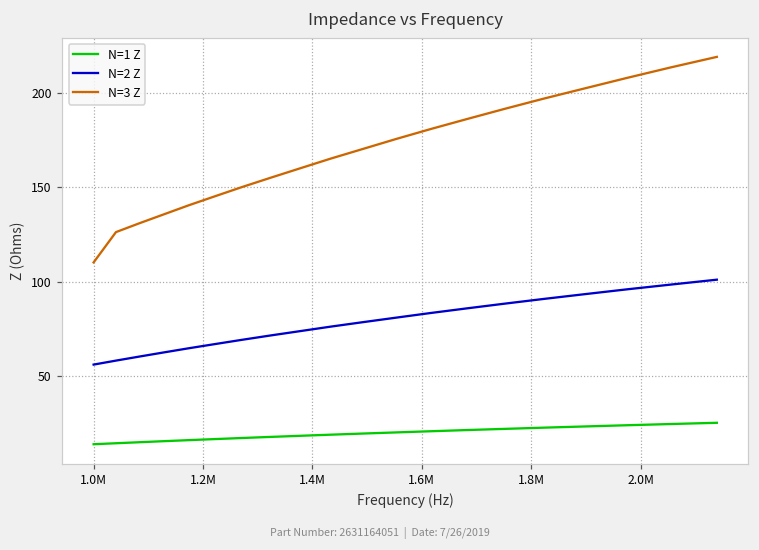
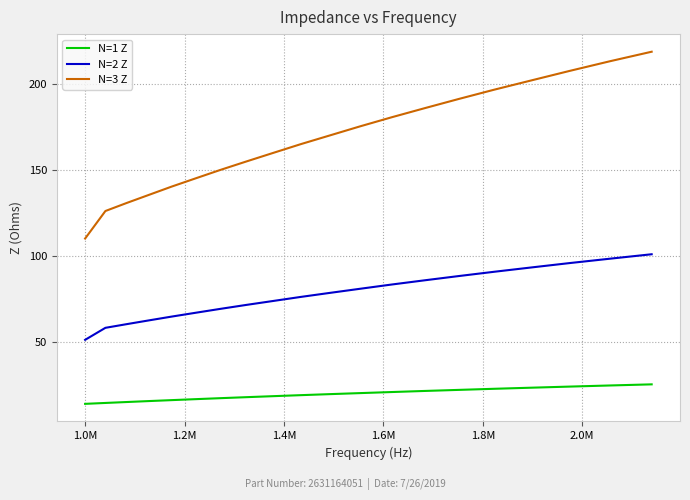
N=2 Z, 1.0M: 56 -> 51
